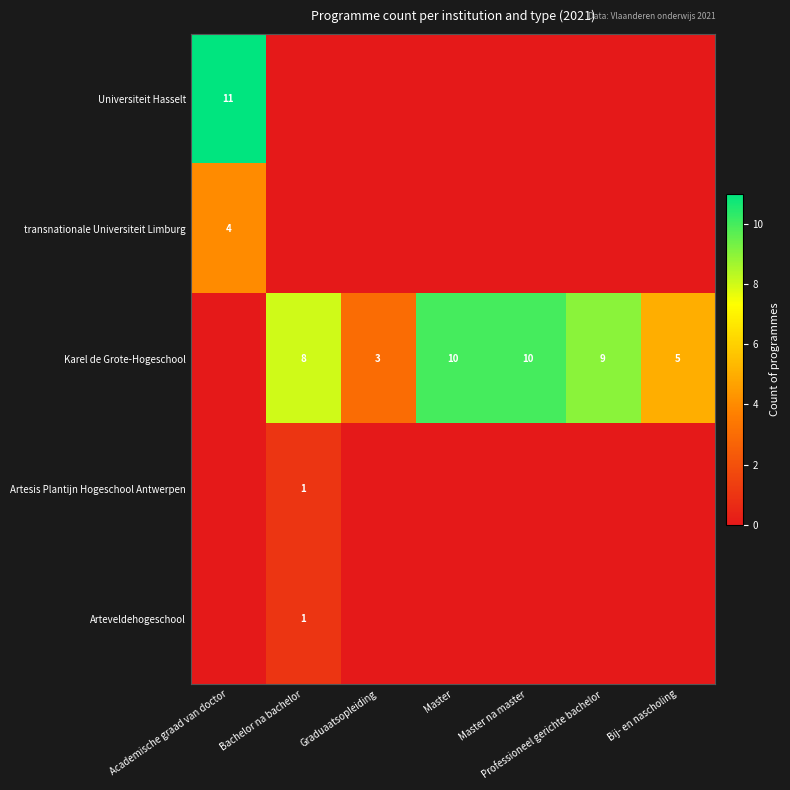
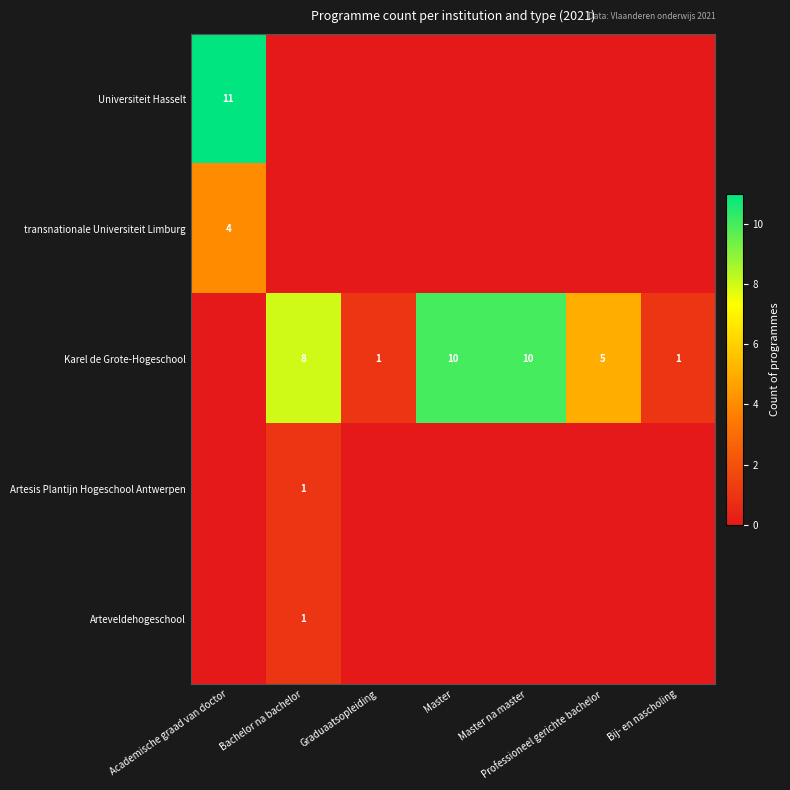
Karel de Grote-Hogeschool, Graduaatsopleiding: 3 -> 1
Karel de Grote-Hogeschool, Professioneel gerichte bachelor: 9 -> 5
Karel de Grote-Hogeschool, Bij- en nascholing: 5 -> 1
